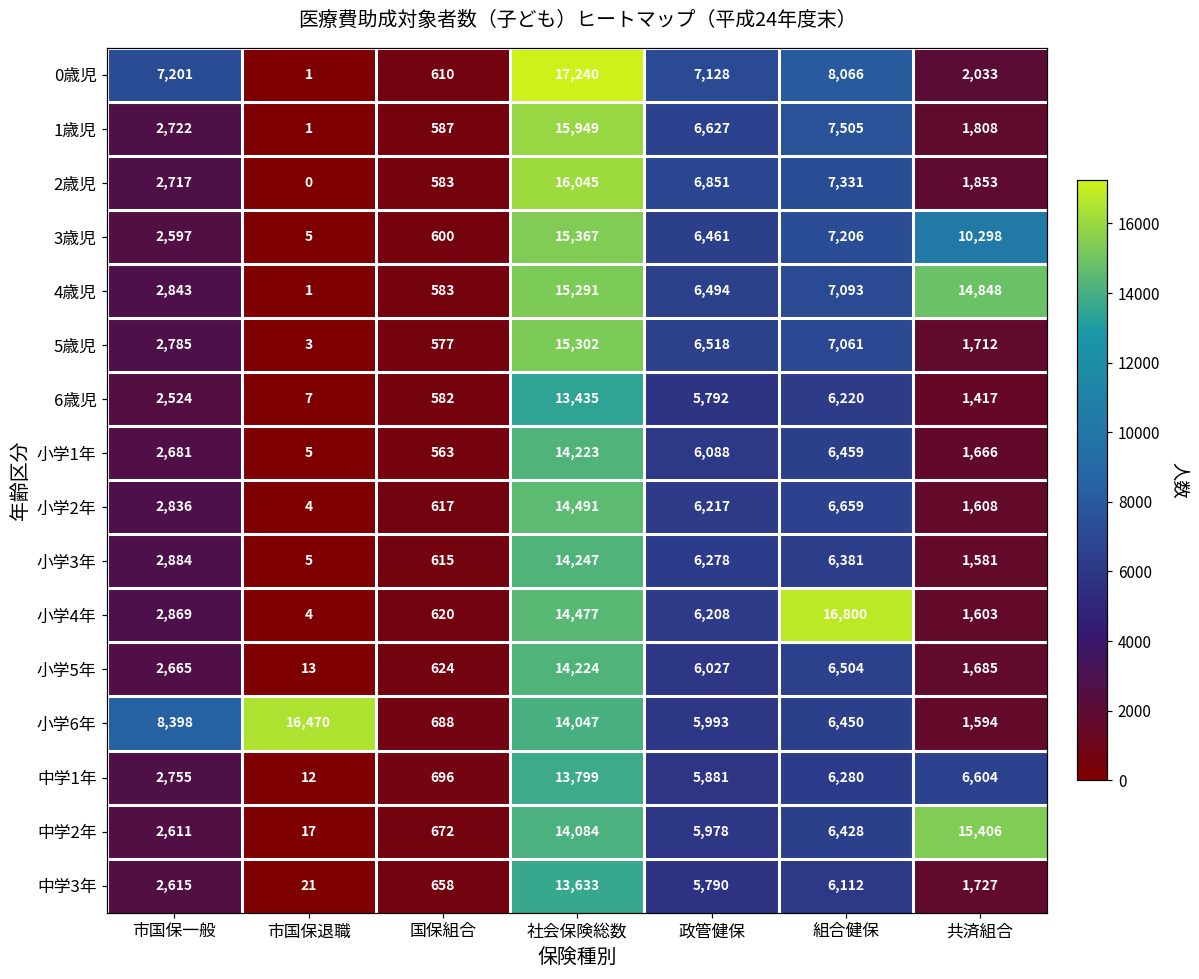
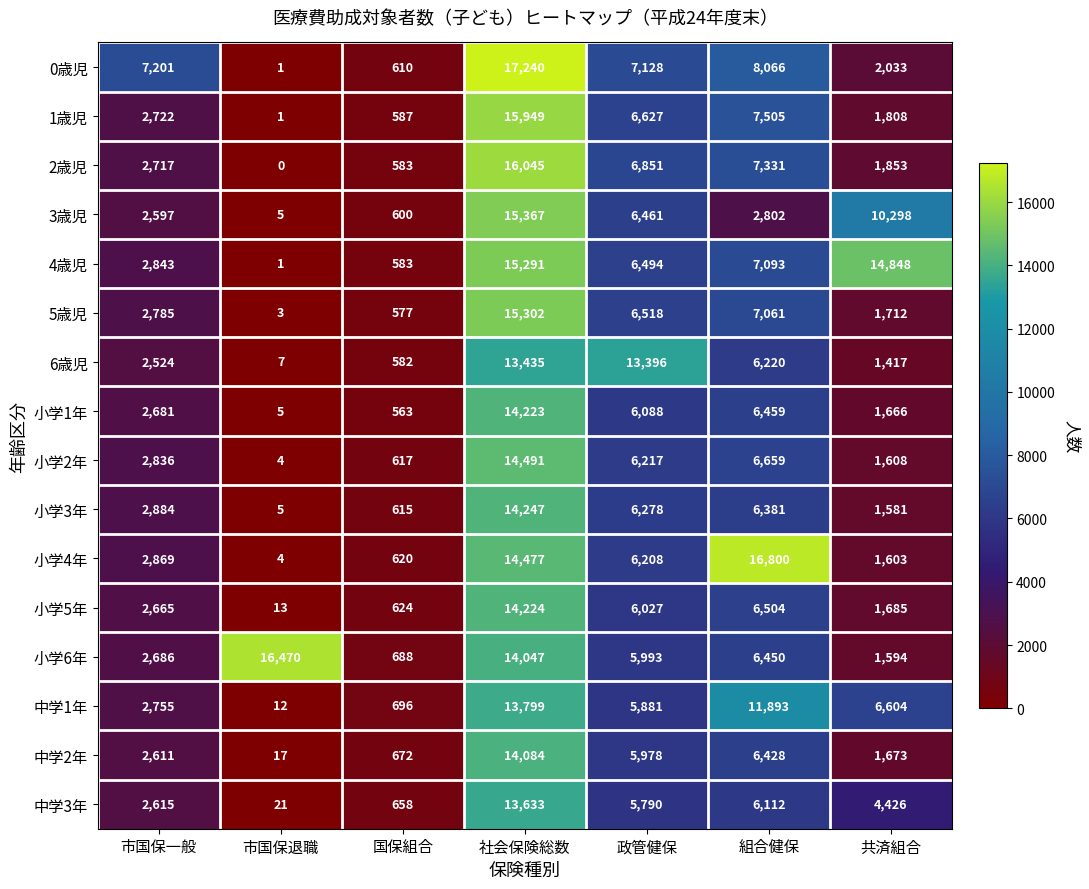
3歳児, 組合健保: 7,206 -> 2,802
6歳児, 政管健保: 5,792 -> 13,396
小学6年, 市国保一般: 8,398 -> 2,686
中学1年, 組合健保: 6,280 -> 11,893
中学2年, 共済組合: 15,406 -> 1,673
中学3年, 共済組合: 1,727 -> 4,426
